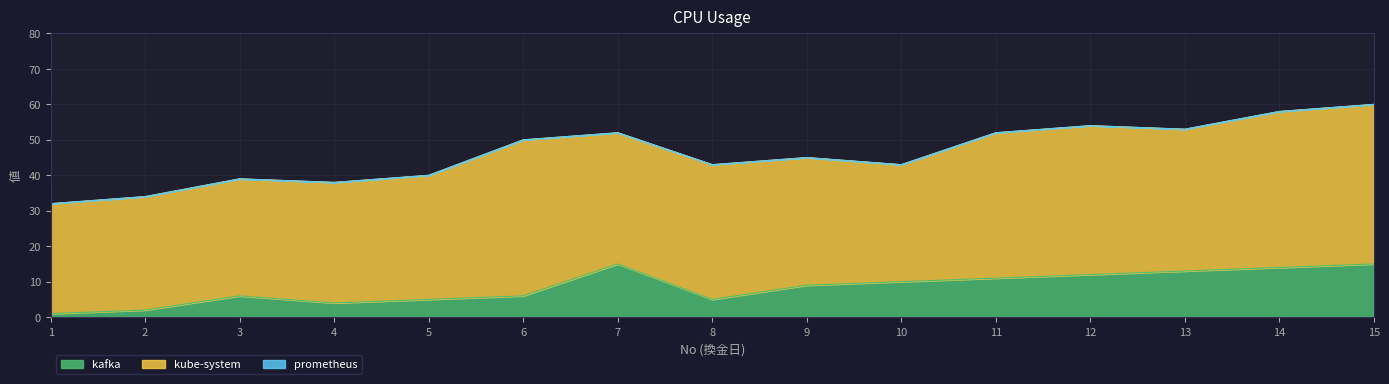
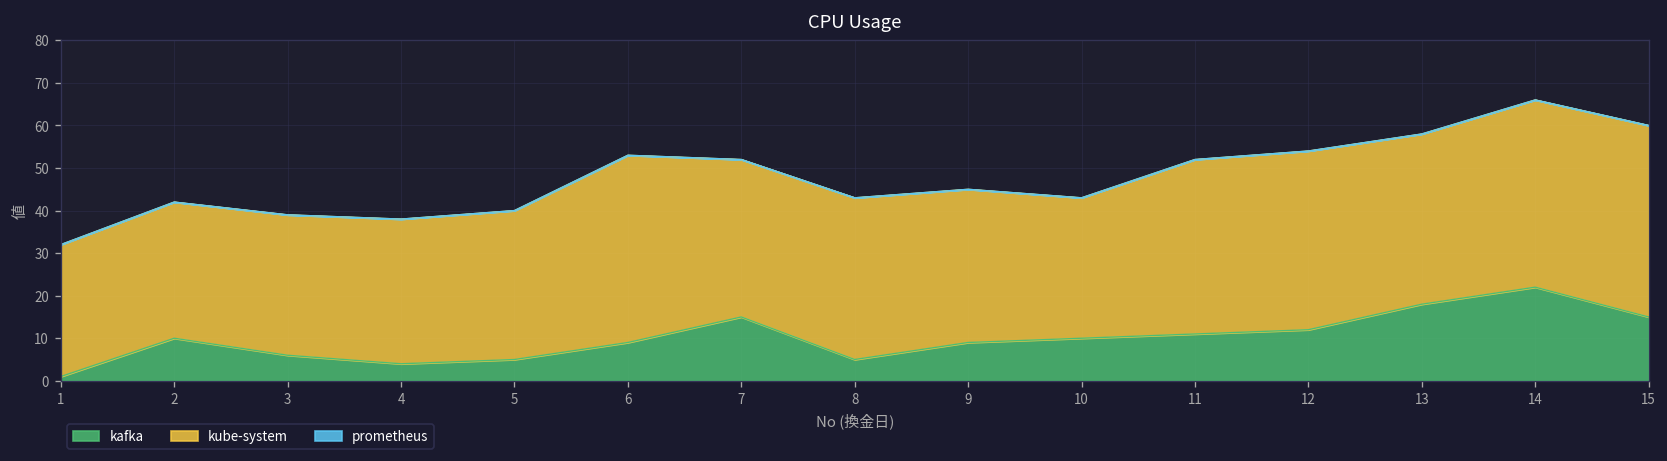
kafka, 2: 2 -> 10
kafka, 6: 6 -> 9
kafka, 13: 13 -> 18
kafka, 14: 14 -> 22
